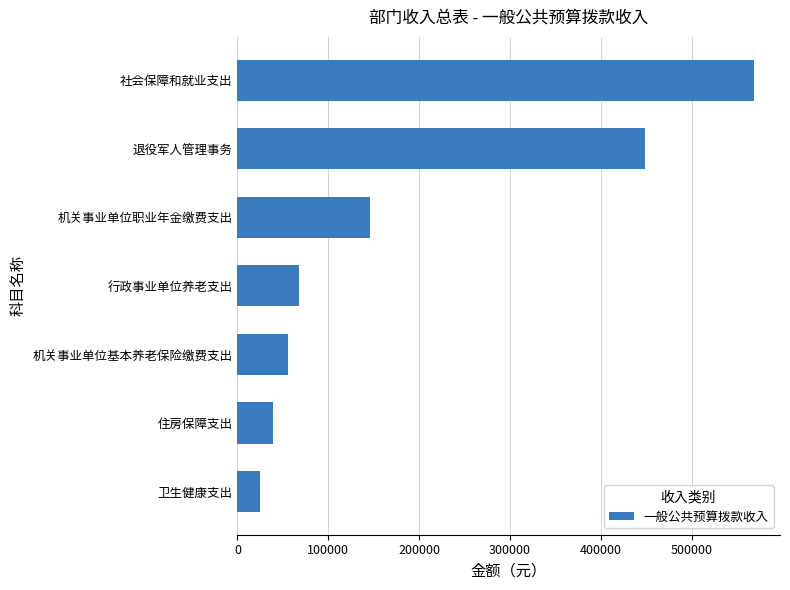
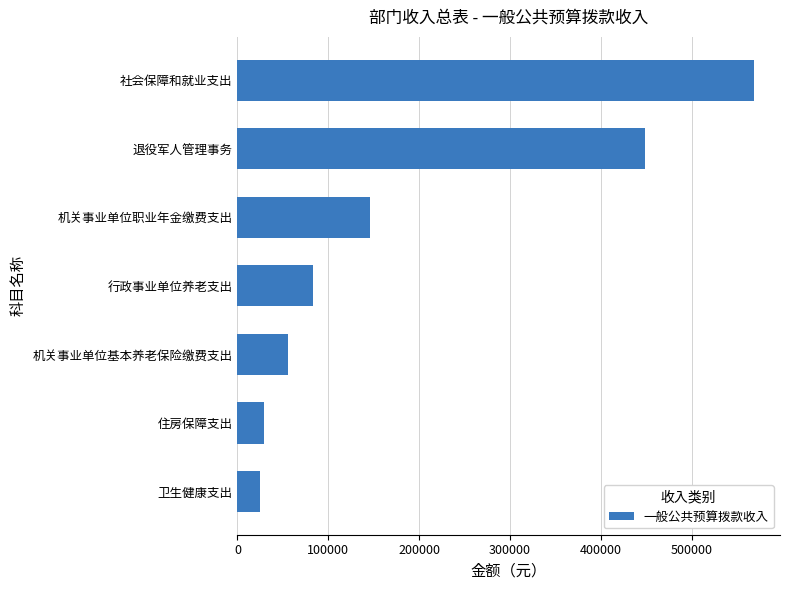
行政事业单位养老支出: 70000 -> 80000
住房保障支出: 40000 -> 30000
